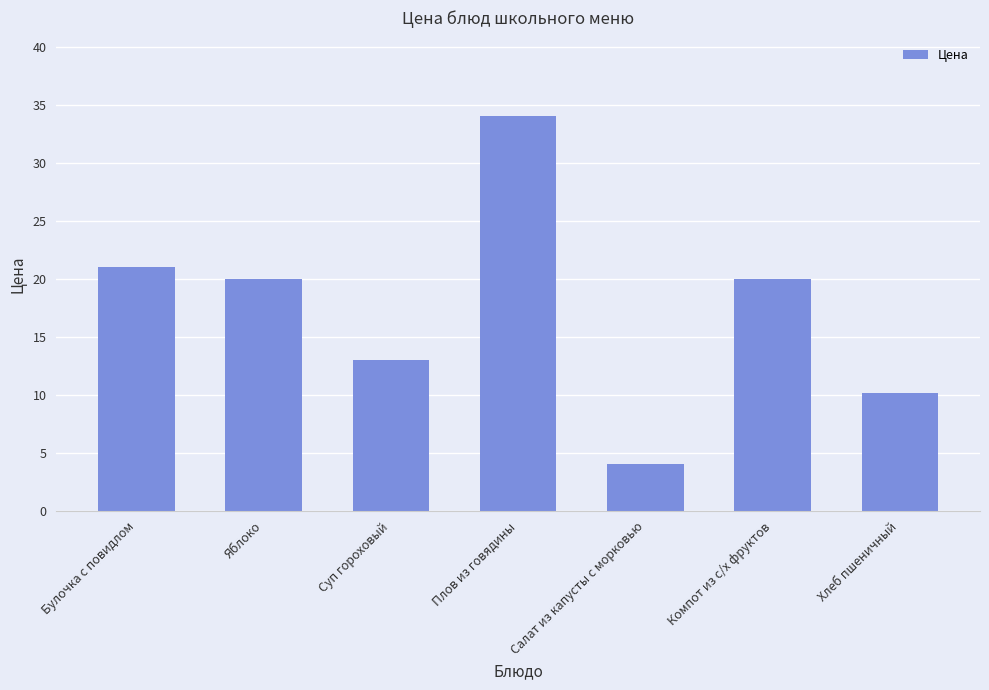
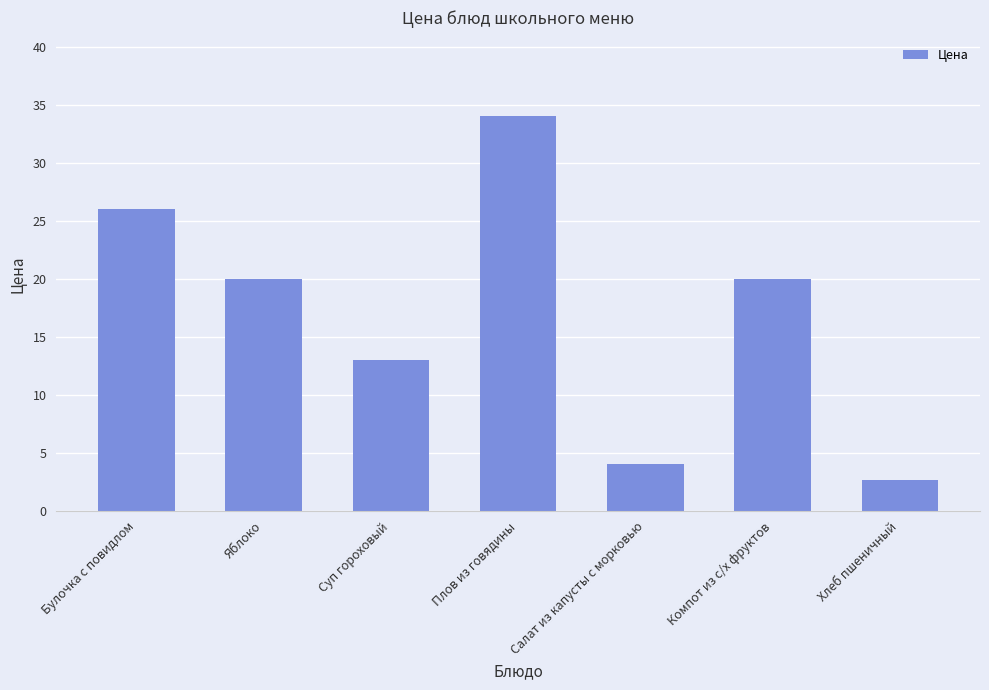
Булочка с повидлом: 21 -> 26
Хлеб пшеничный: 10.2 -> 2.7
